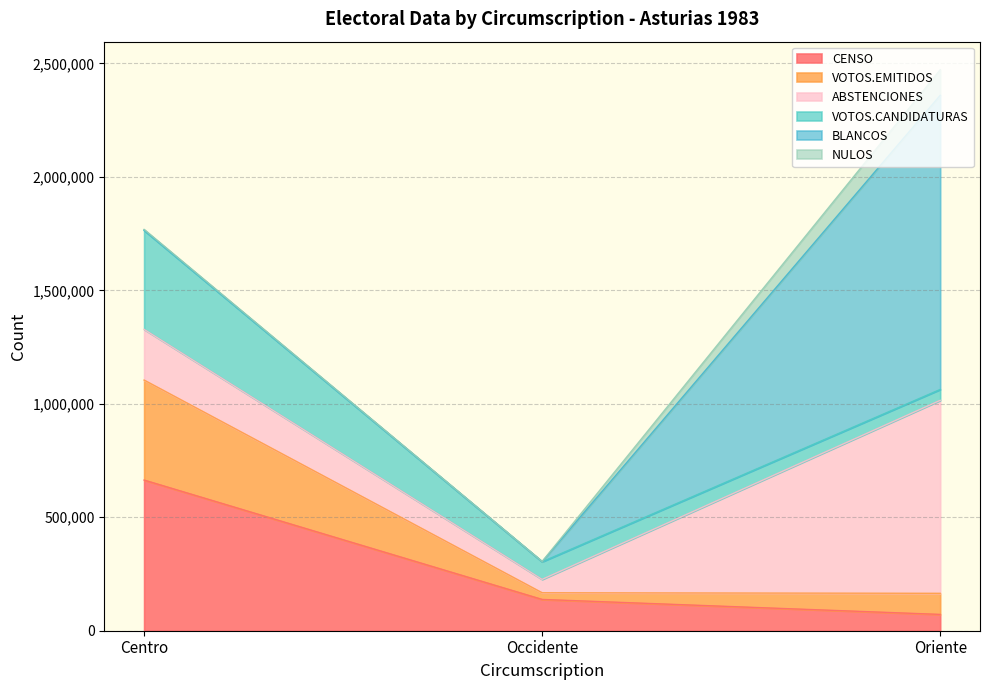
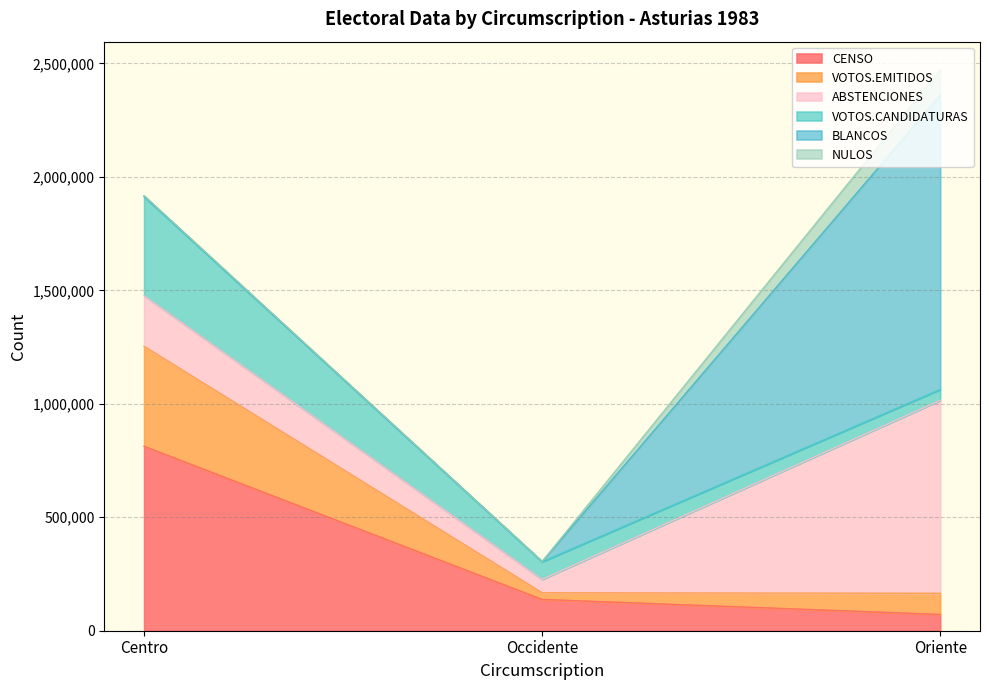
CENSO, Centro: 660,000 -> 810,000
